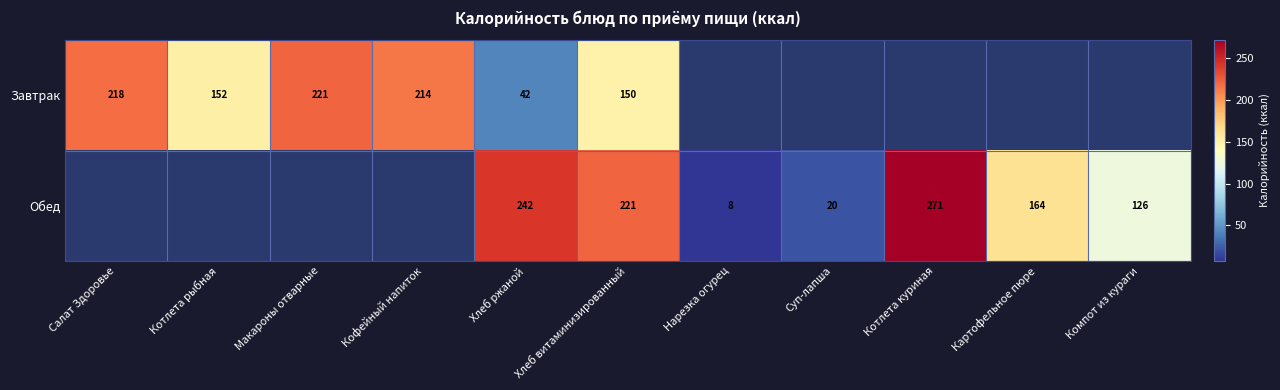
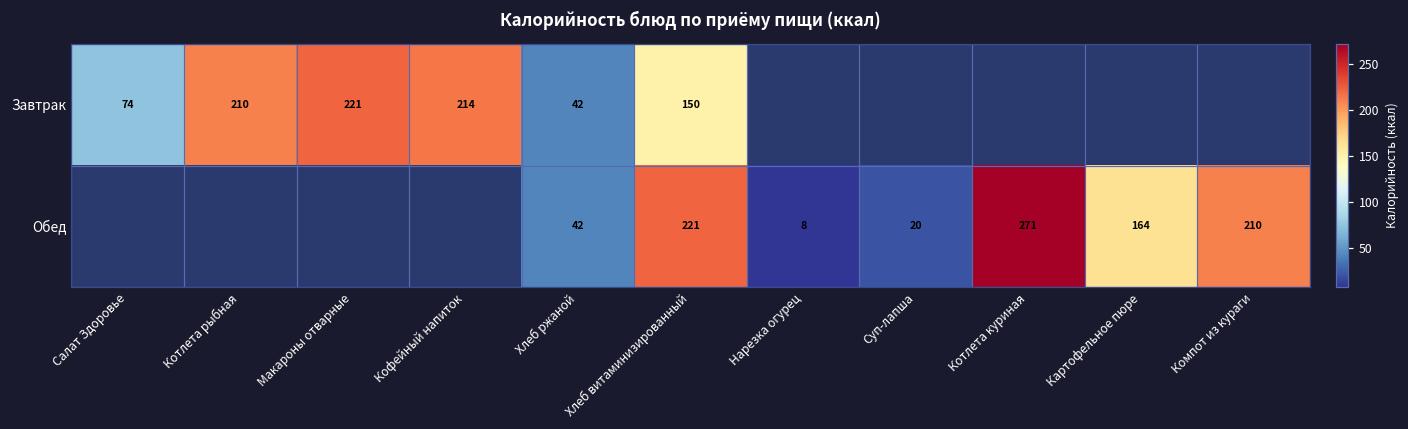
Завтрак, Салат Здоровье: 218 -> 74
Завтрак, Котлета рыбная: 152 -> 210
Обед, Хлеб ржаной: 242 -> 42
Обед, Компот из кураги: 126 -> 210
